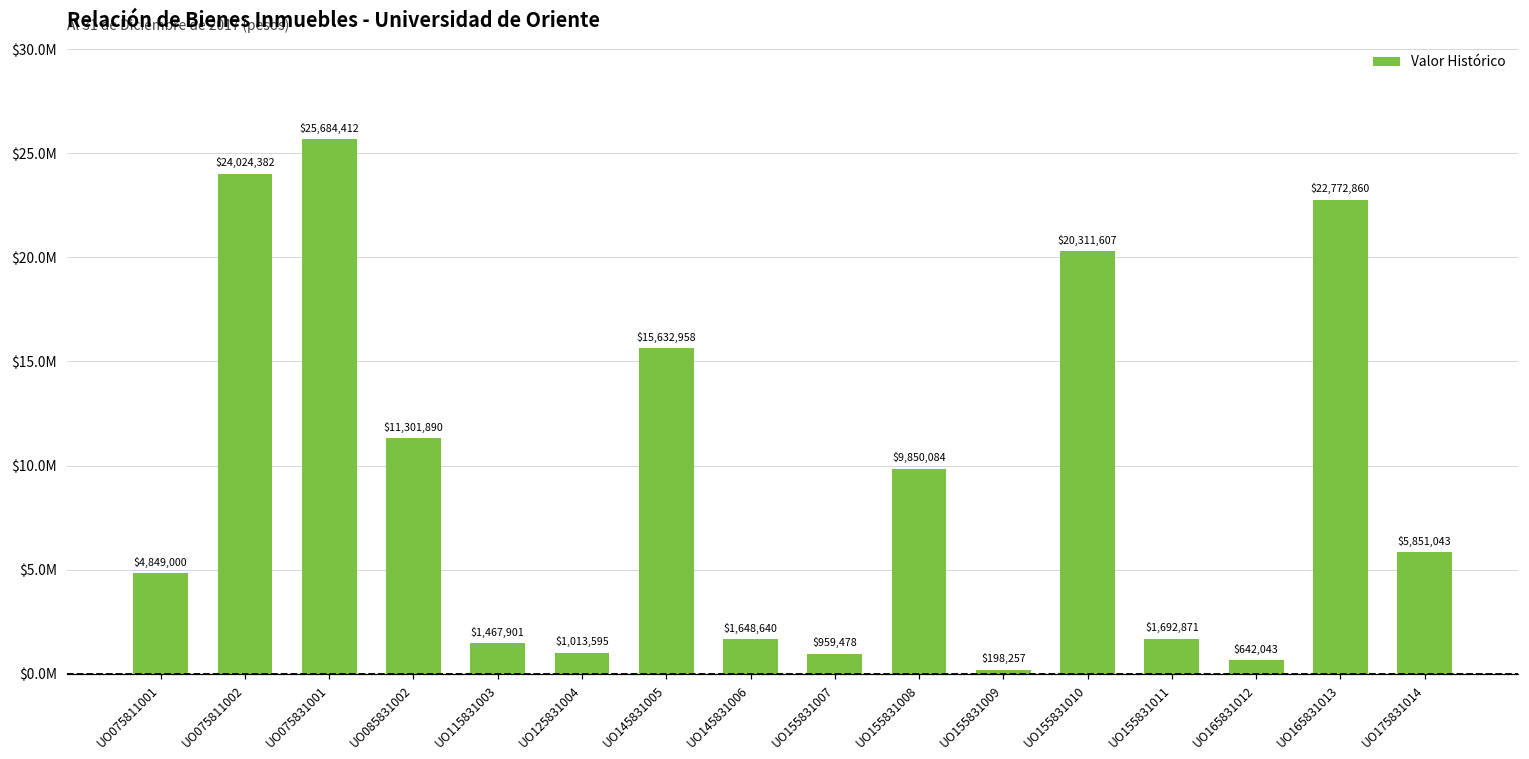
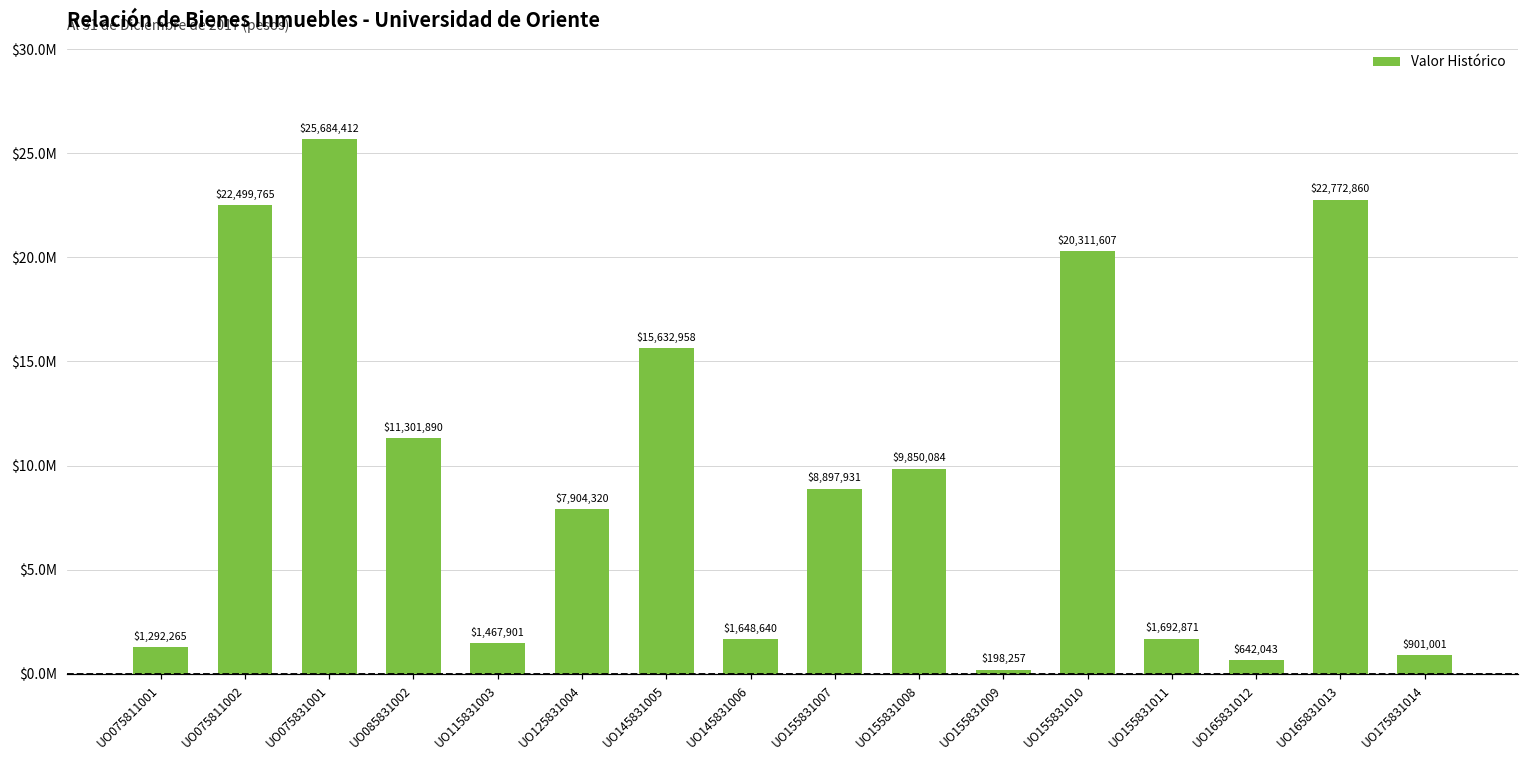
UO075811001: $4,849,000 -> $1,292,265
UO075811002: $24,024,382 -> $22,499,765
UO125831004: $1,013,595 -> $7,904,320
UO155831007: $959,478 -> $8,897,931
UO175831014: $5,851,043 -> $901,001
